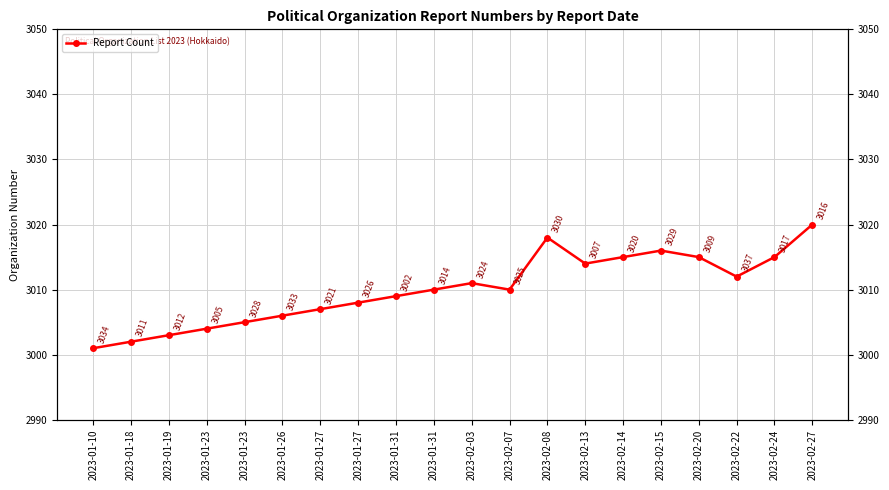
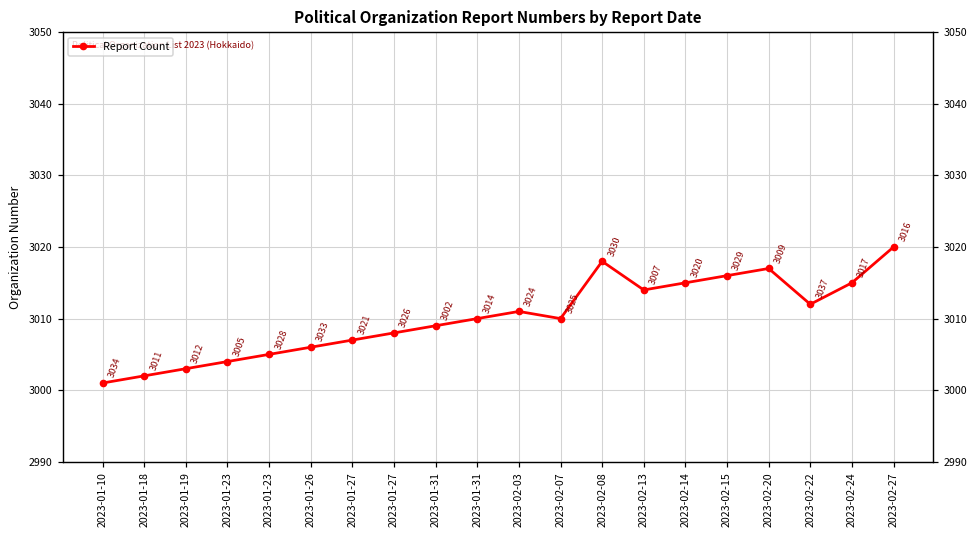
2023-02-20: 3015 -> 3017
